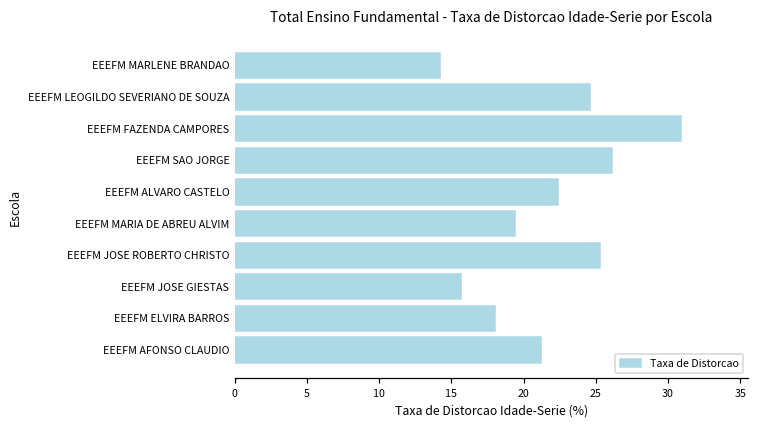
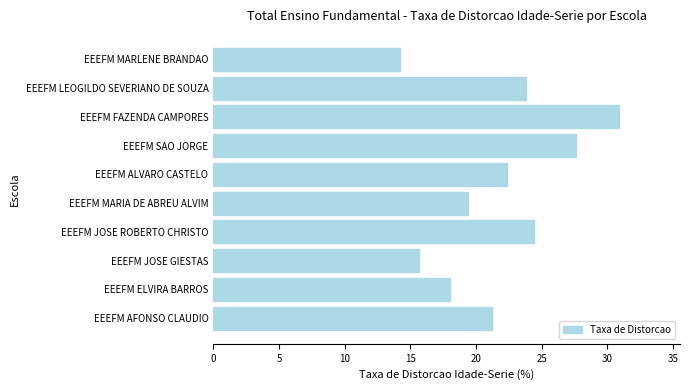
EEEFM LEOGILDO SEVERIANO DE SOUZA: 24.6 -> 23.8
EEEFM SAO JORGE: 26.1 -> 27.6
EEEFM JOSE ROBERTO CHRISTO: 25.3 -> 24.4
